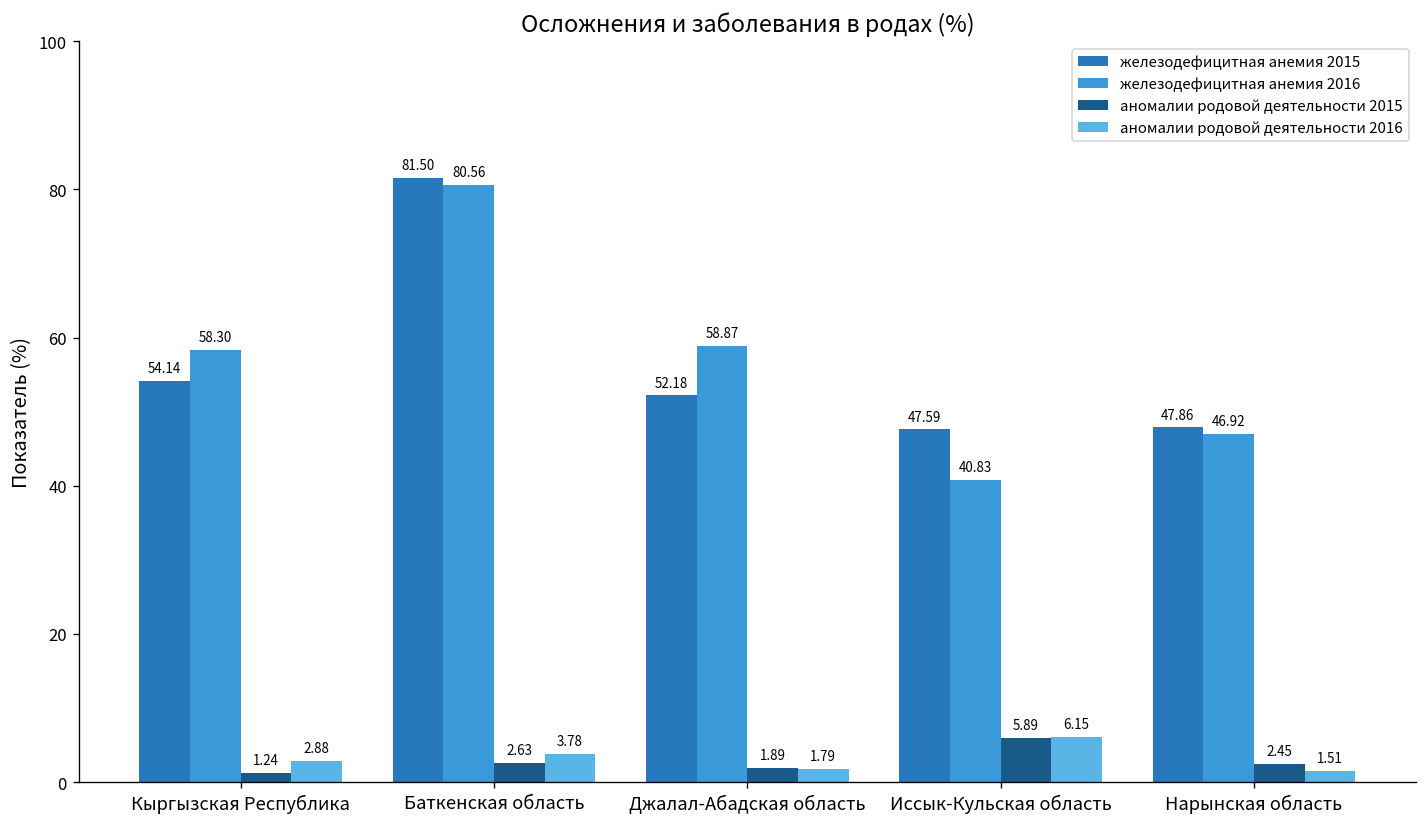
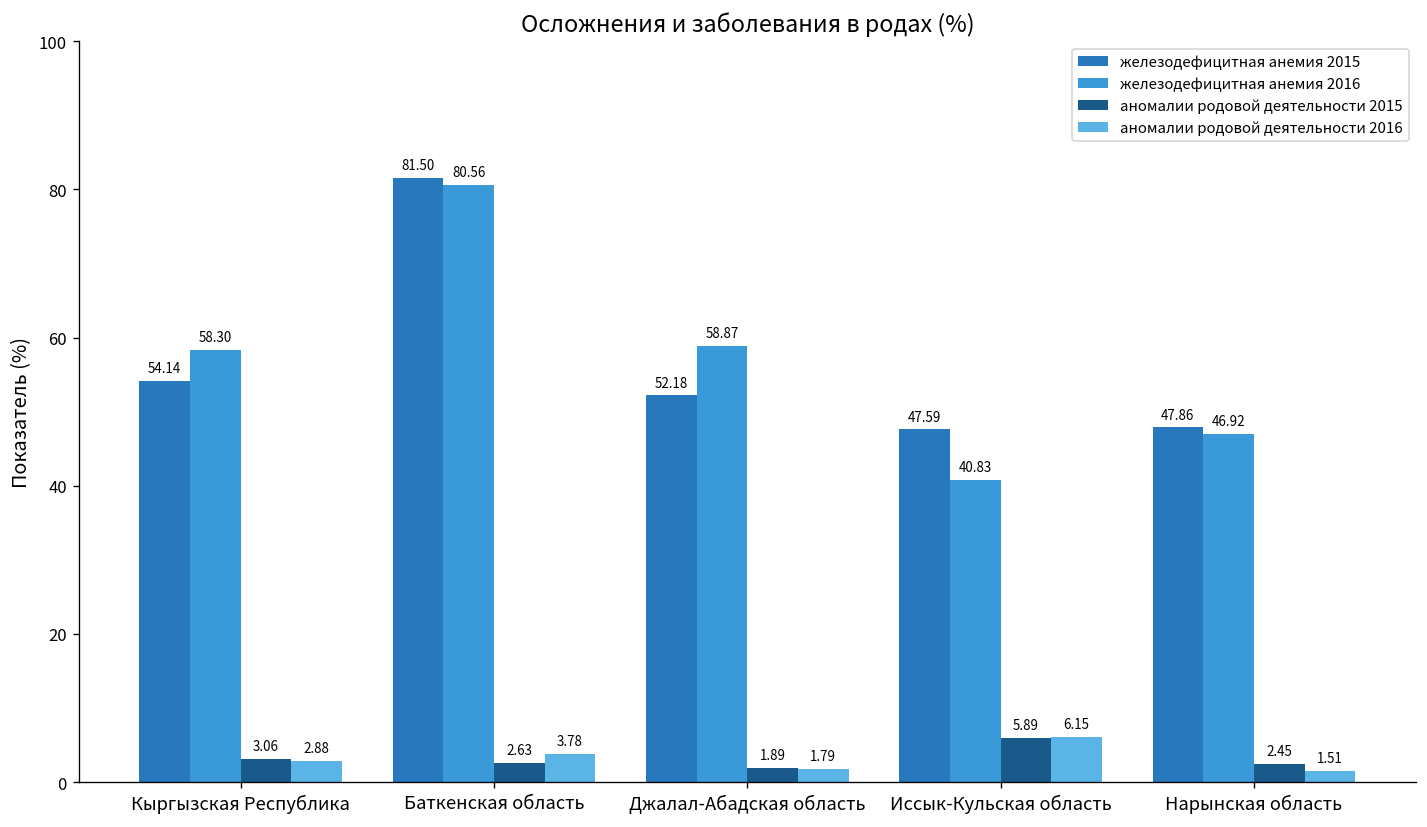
аномалии родовой деятельности 2015, Кыргызская Республика: 1.24 -> 3.06
